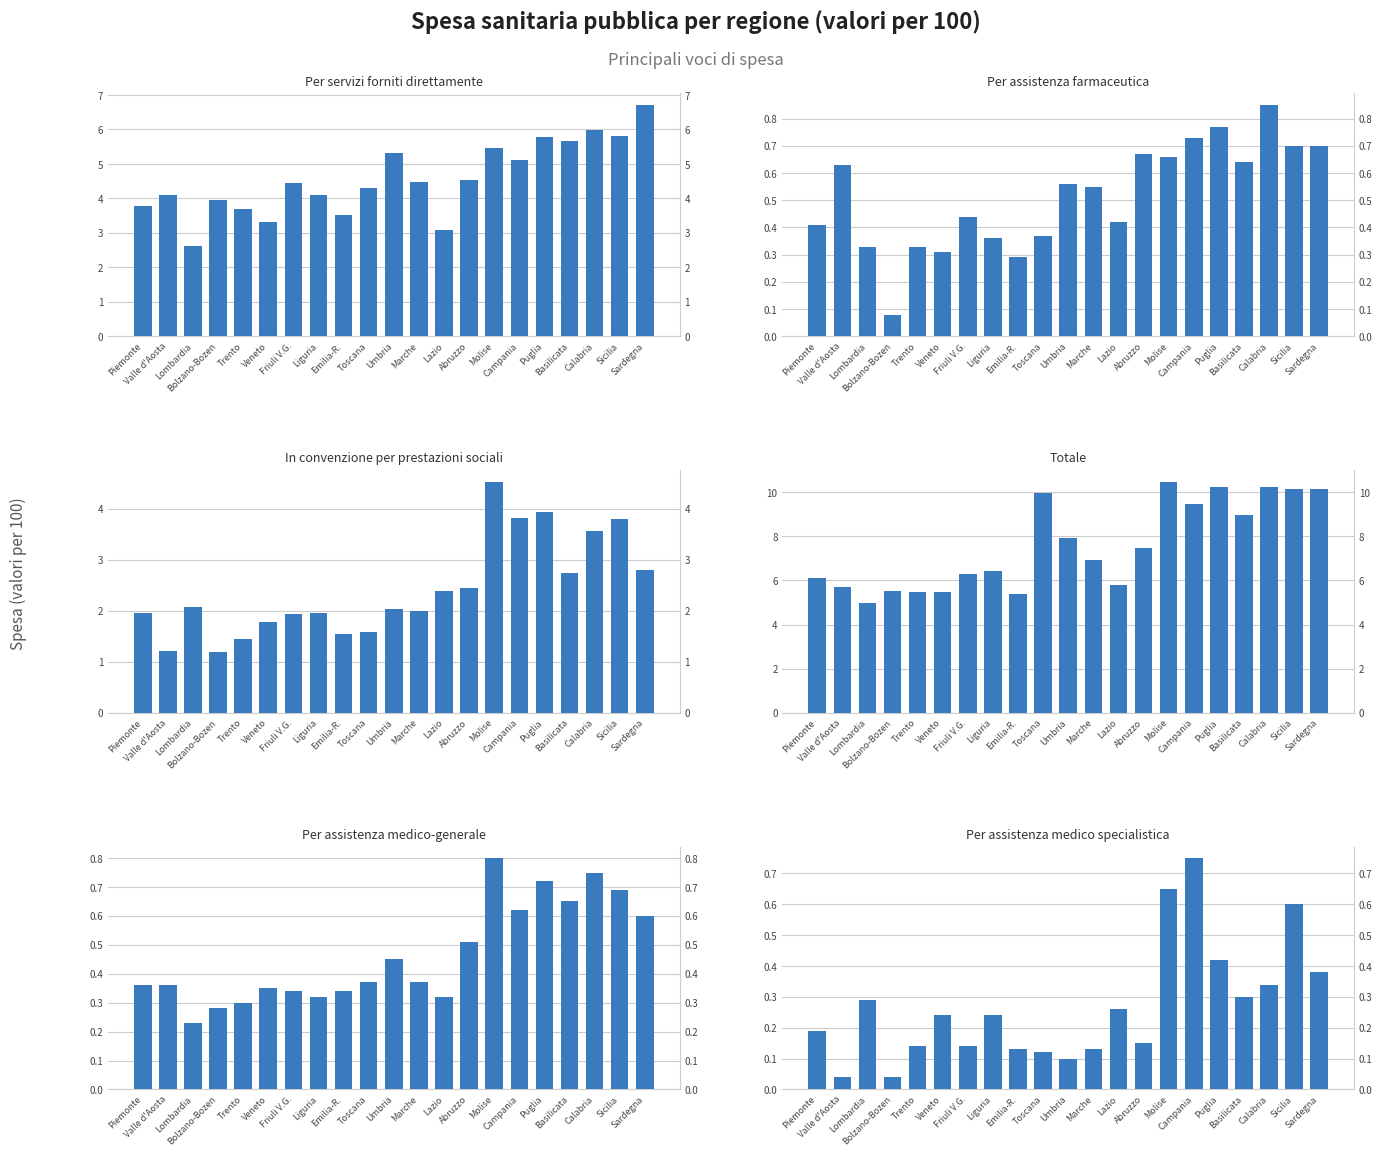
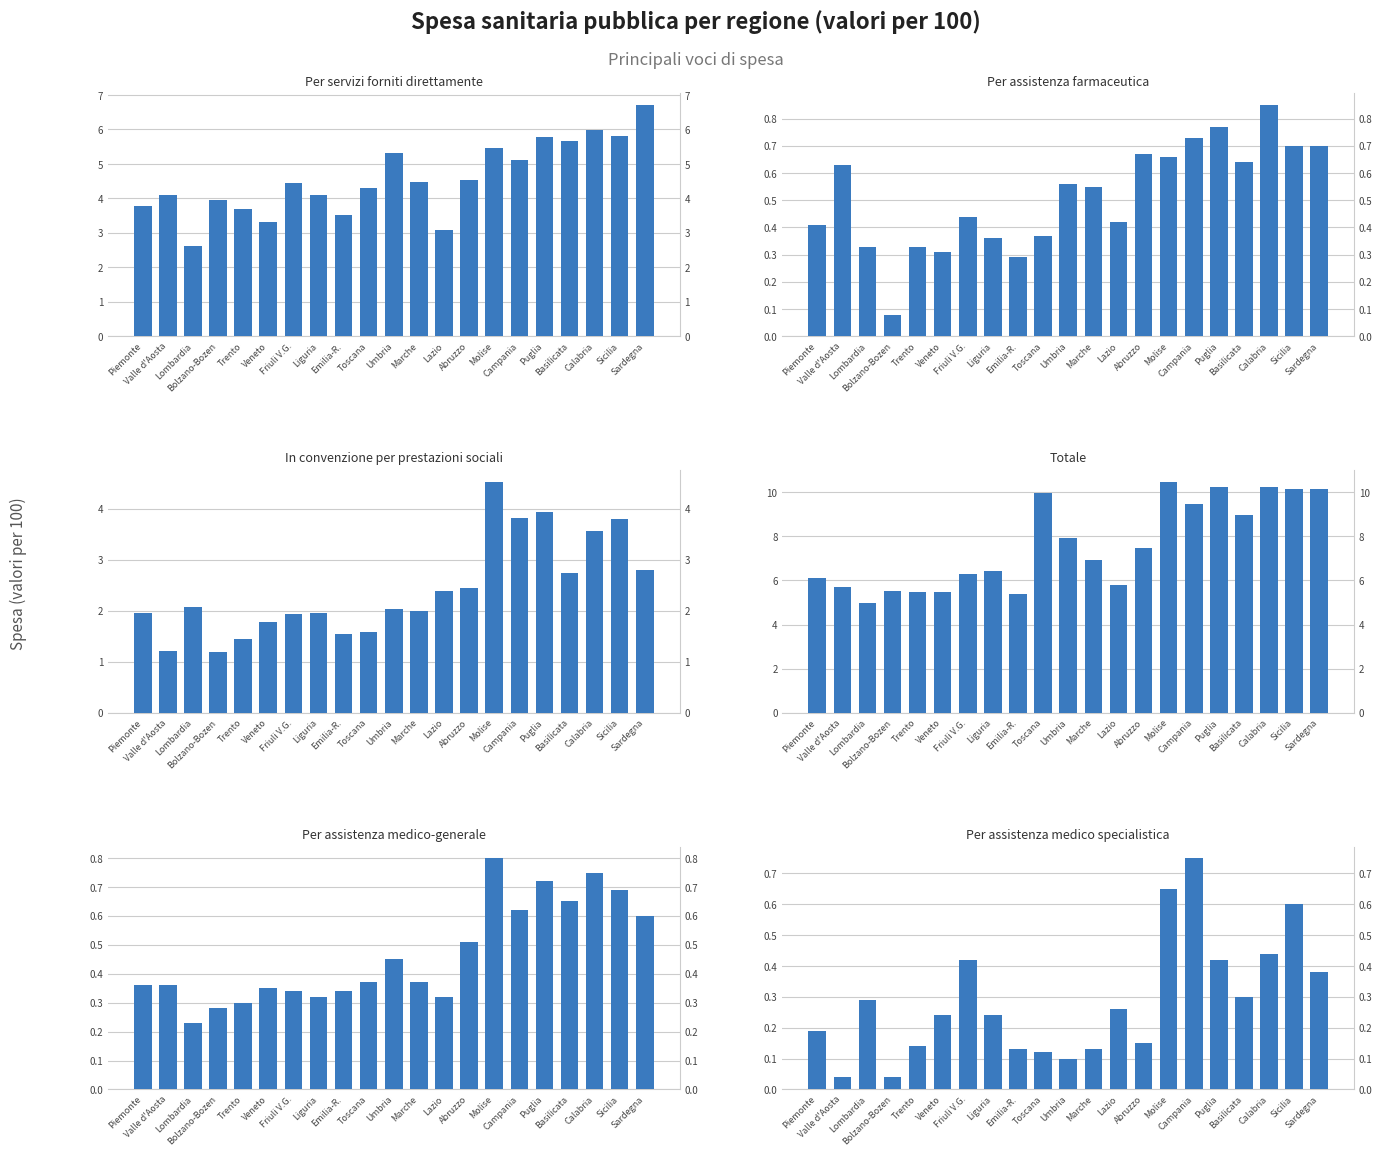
Per assistenza medico specialistica, Friuli V.G.: 0.14 -> 0.42
Per assistenza medico specialistica, Calabria: 0.34 -> 0.44
